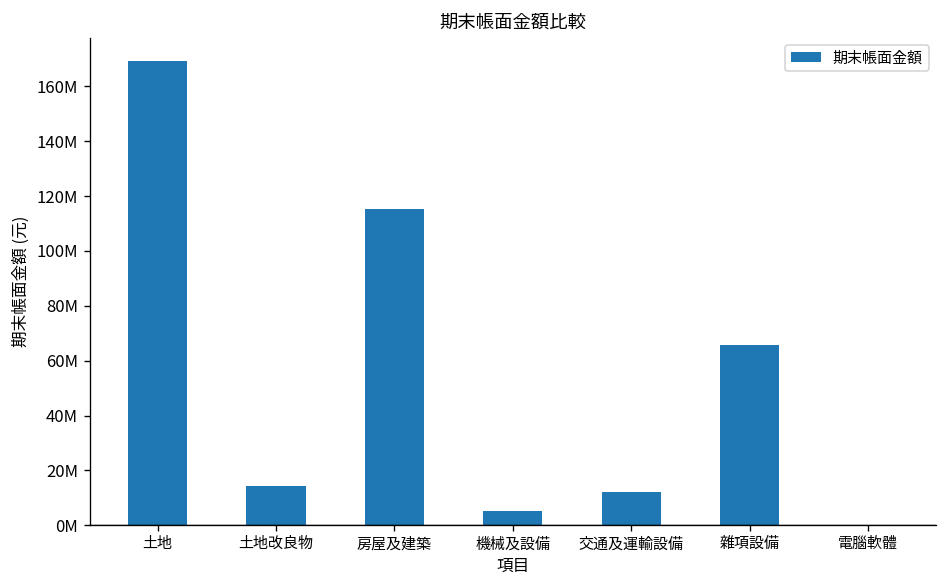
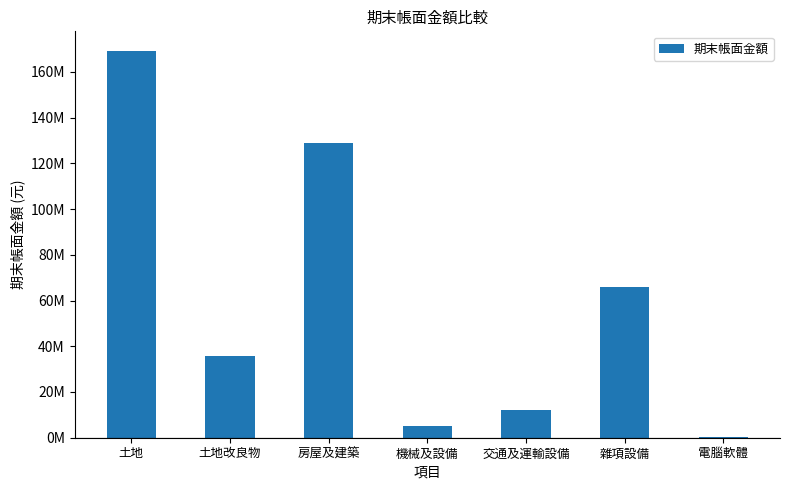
土地改良物: 14000000 -> 36000000
房屋及建築: 115000000 -> 129000000
